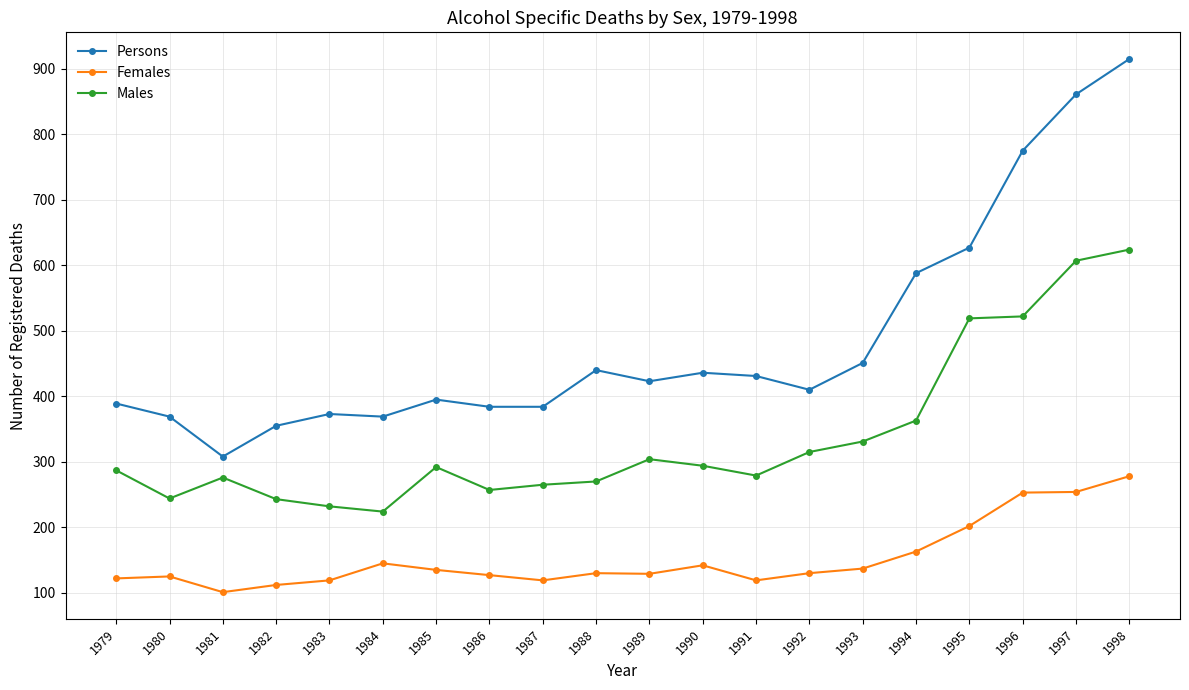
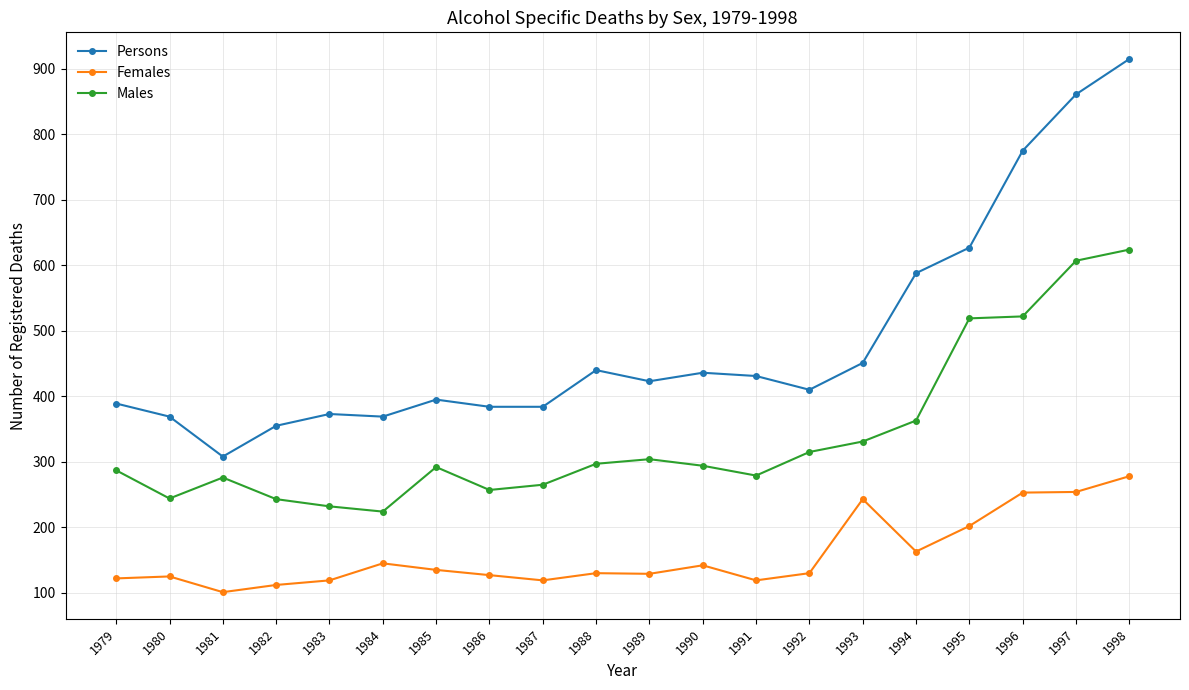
Males, 1988: 270 -> 300
Females, 1993: 140 -> 240
